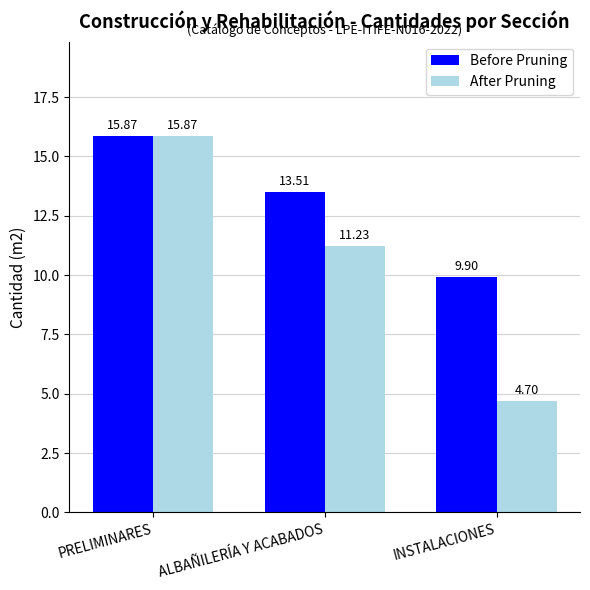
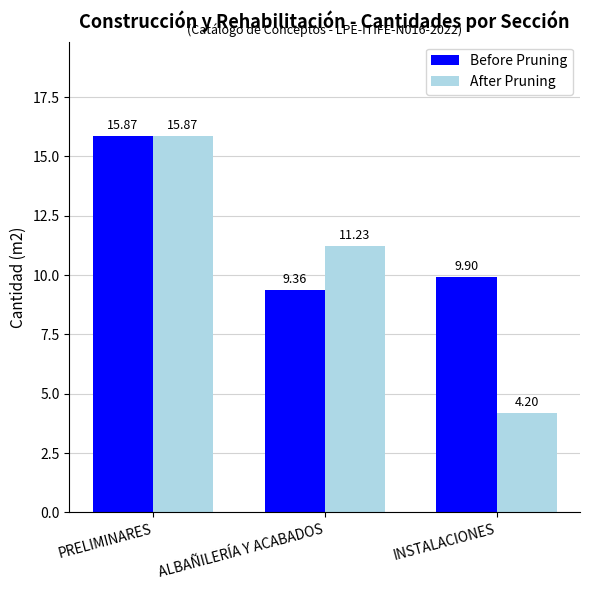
Before Pruning, ALBAÑILERÍA Y ACABADOS: 13.51 -> 9.36
After Pruning, INSTALACIONES: 4.70 -> 4.20
